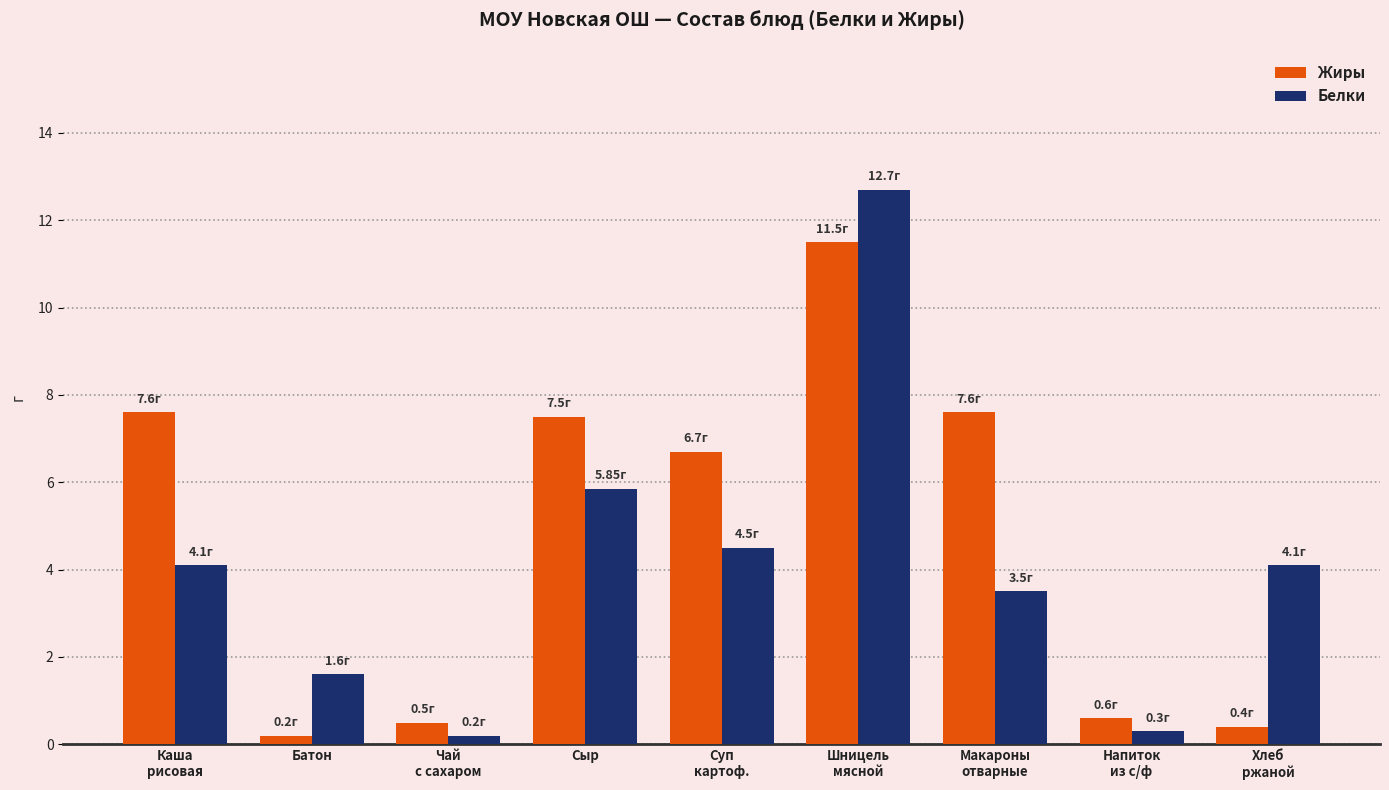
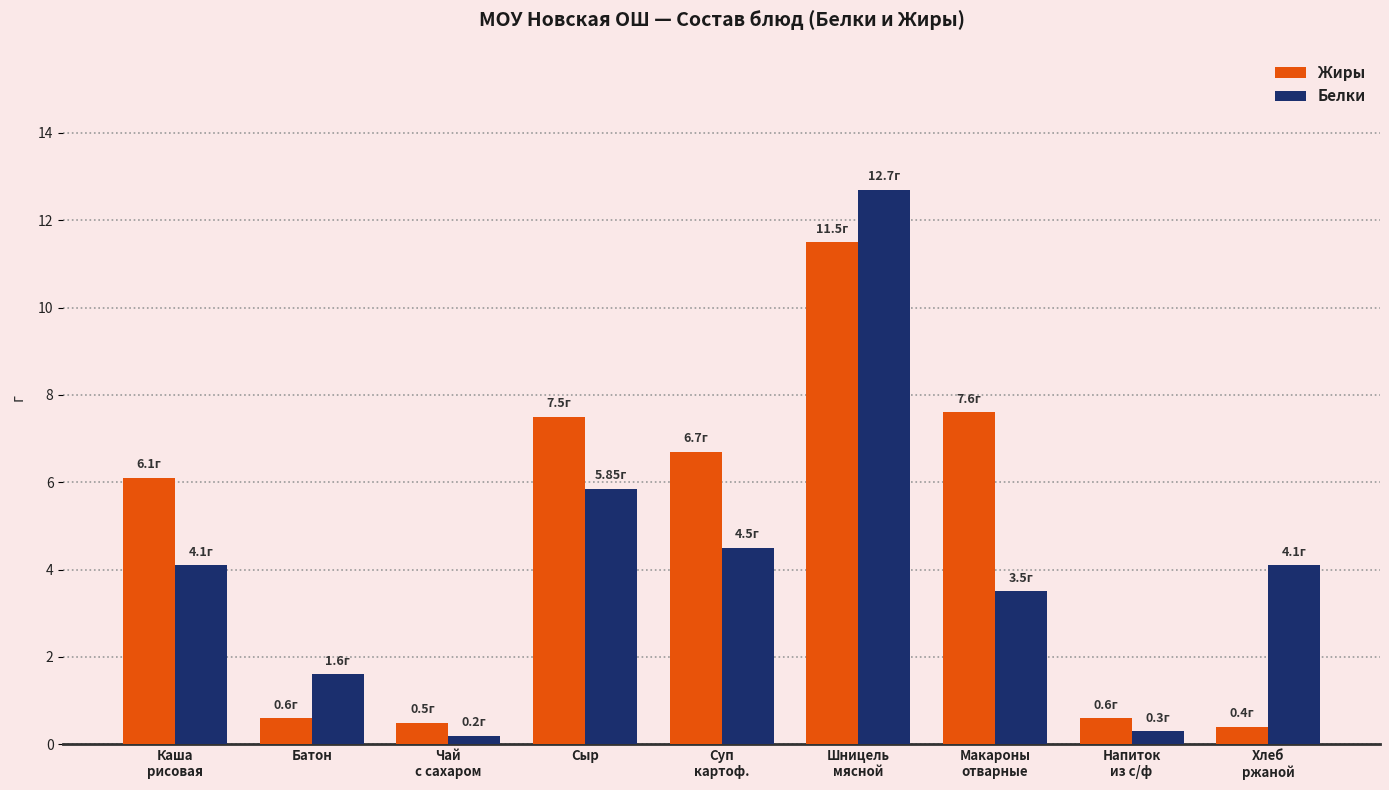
Жиры, Каша рисовая: 7.6г -> 6.1г
Жиры, Батон: 0.2г -> 0.6г
